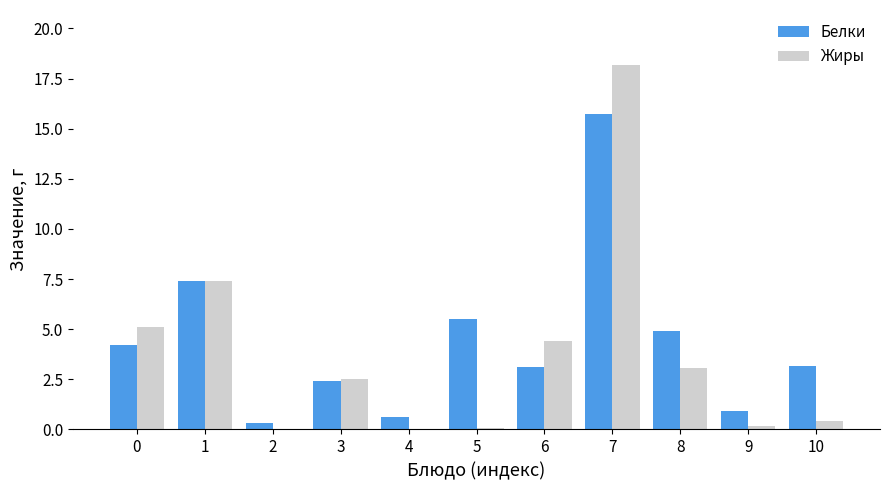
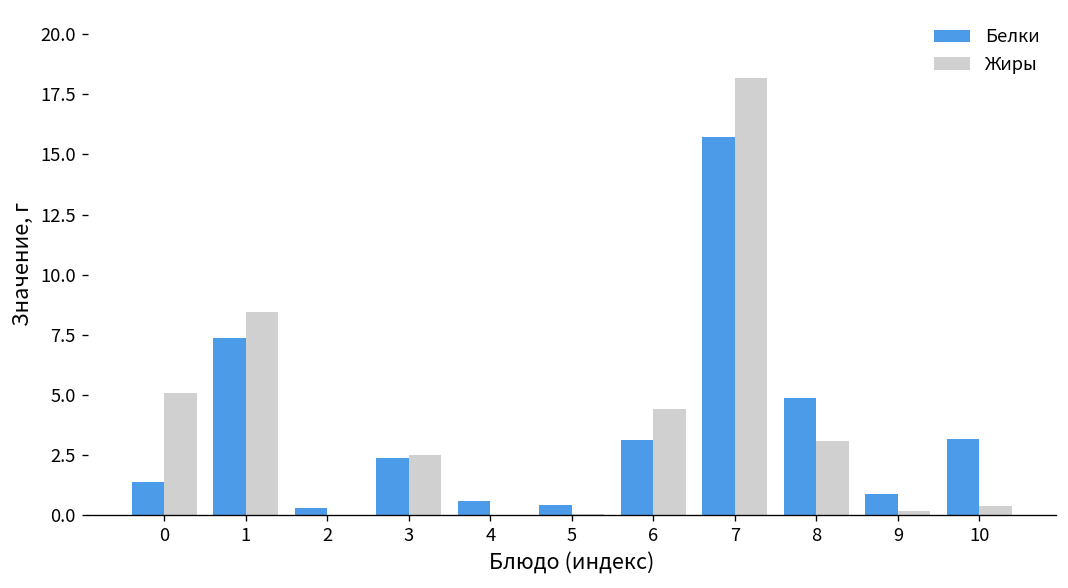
Белки, 0: 4.2 -> 1.4
Жиры, 1: 7.4 -> 8.4
Белки, 5: 5.5 -> 0.4
